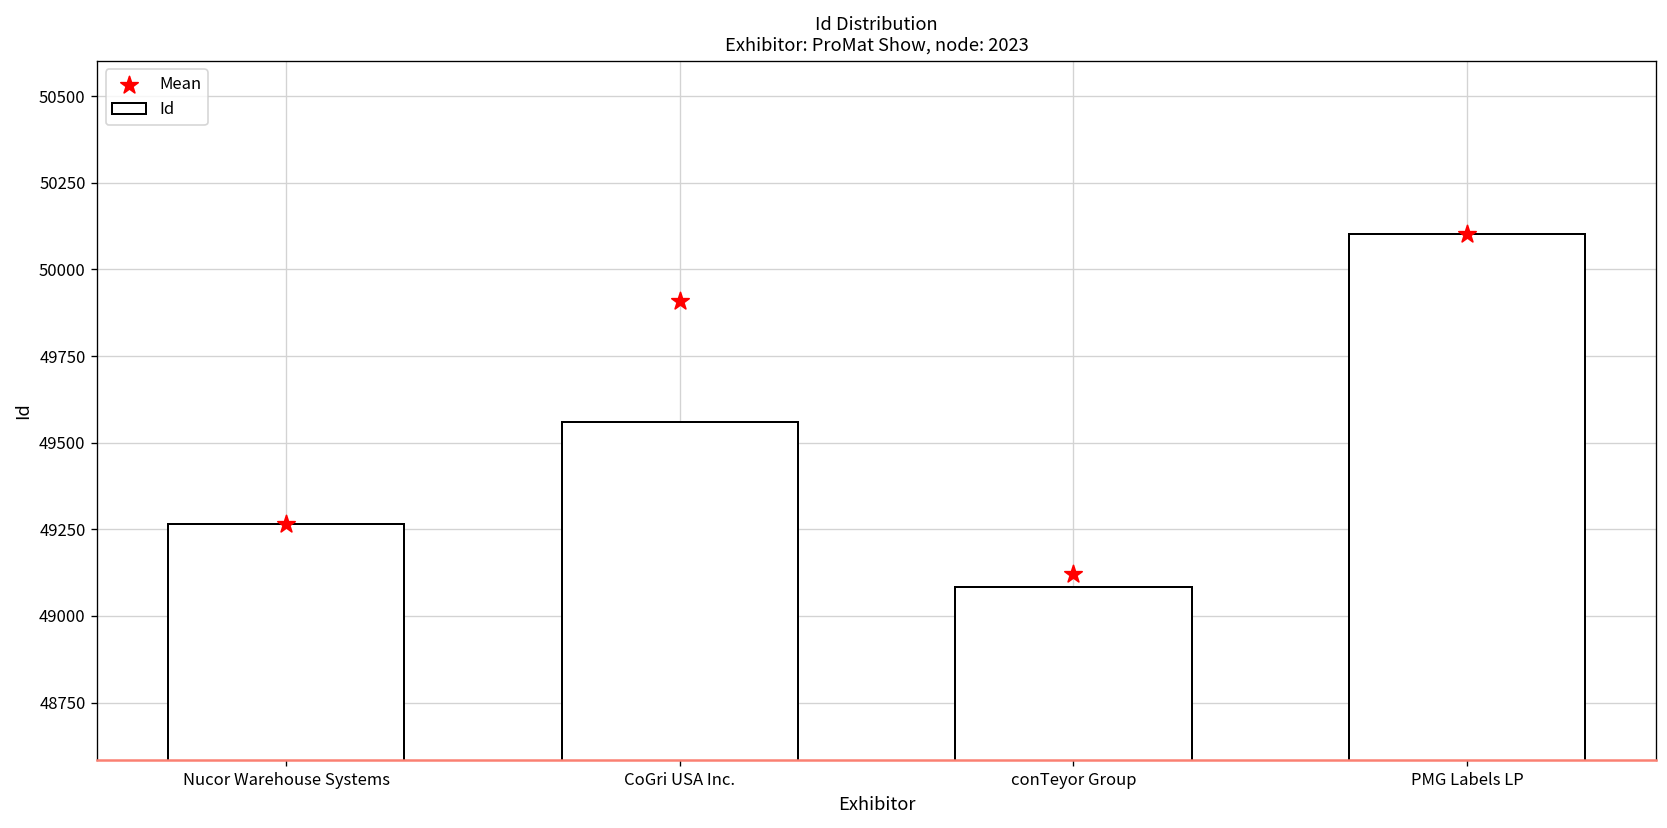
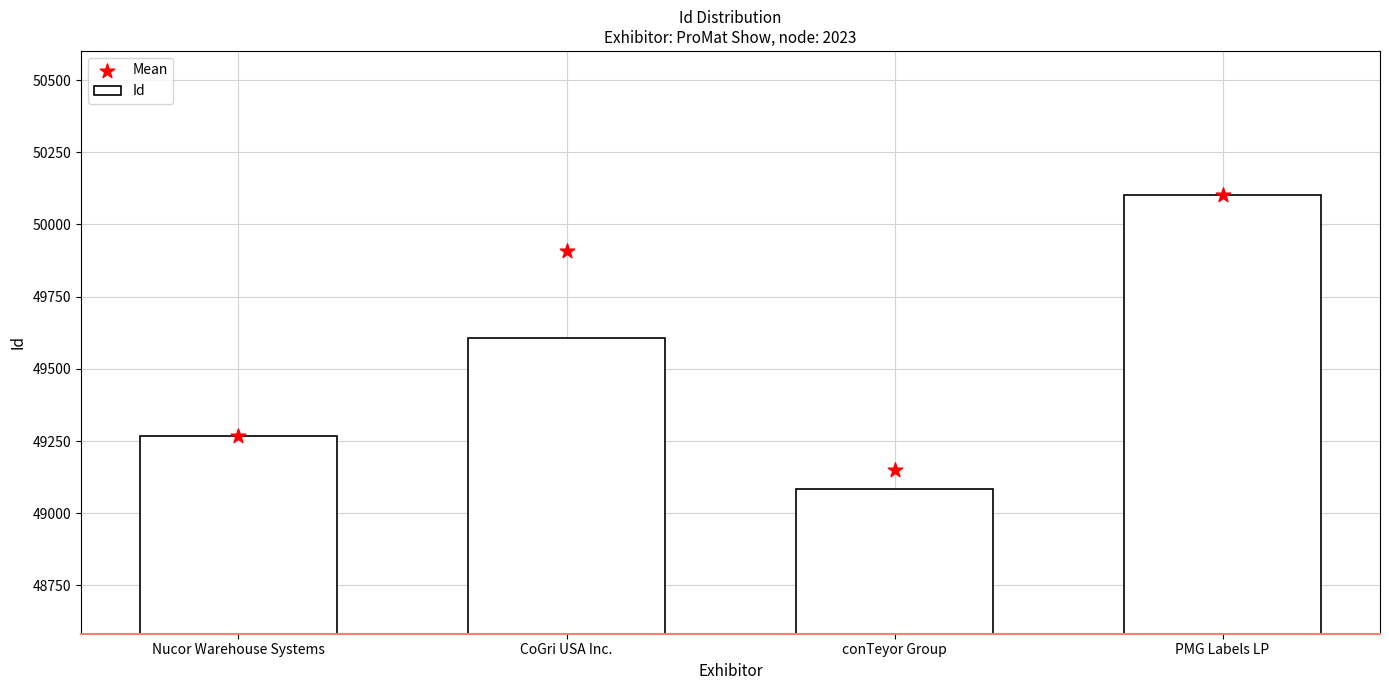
Id, CoGri USA Inc.: 49560 -> 49610
Mean, conTeyor Group: 49120 -> 49150
